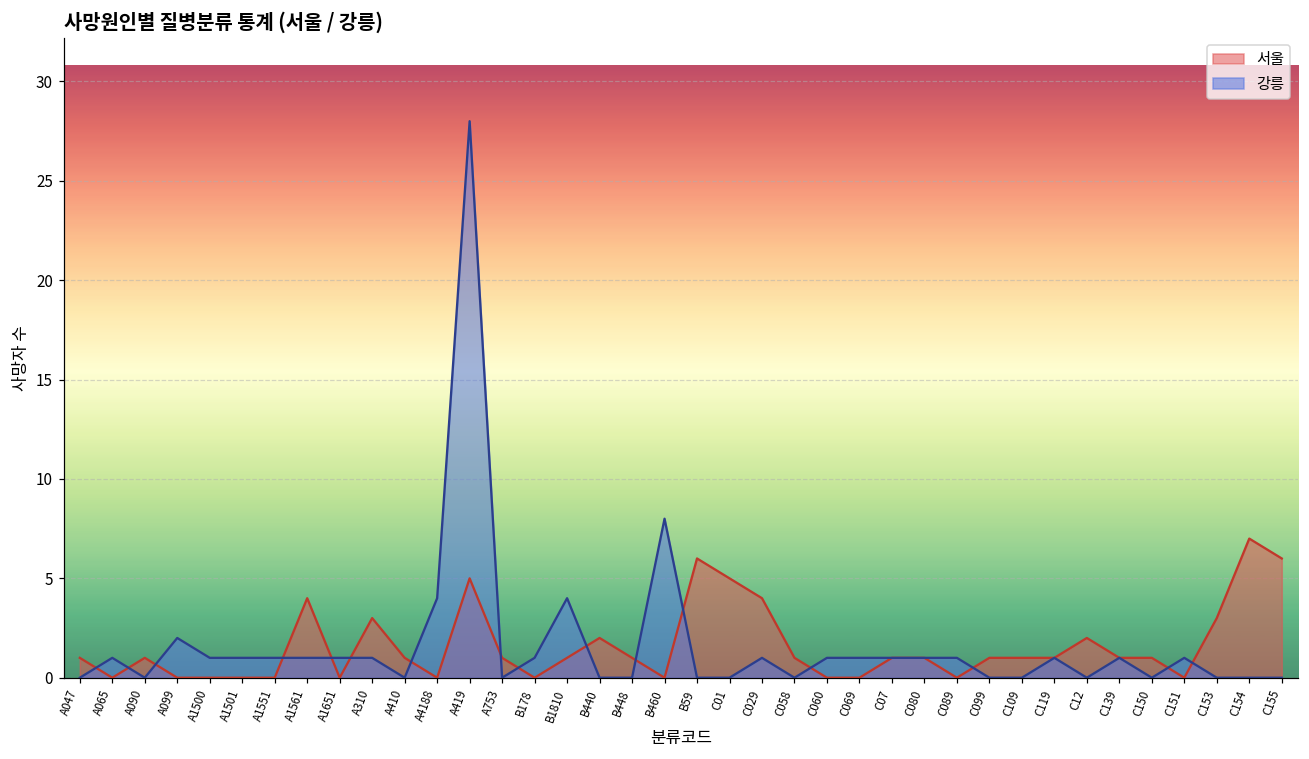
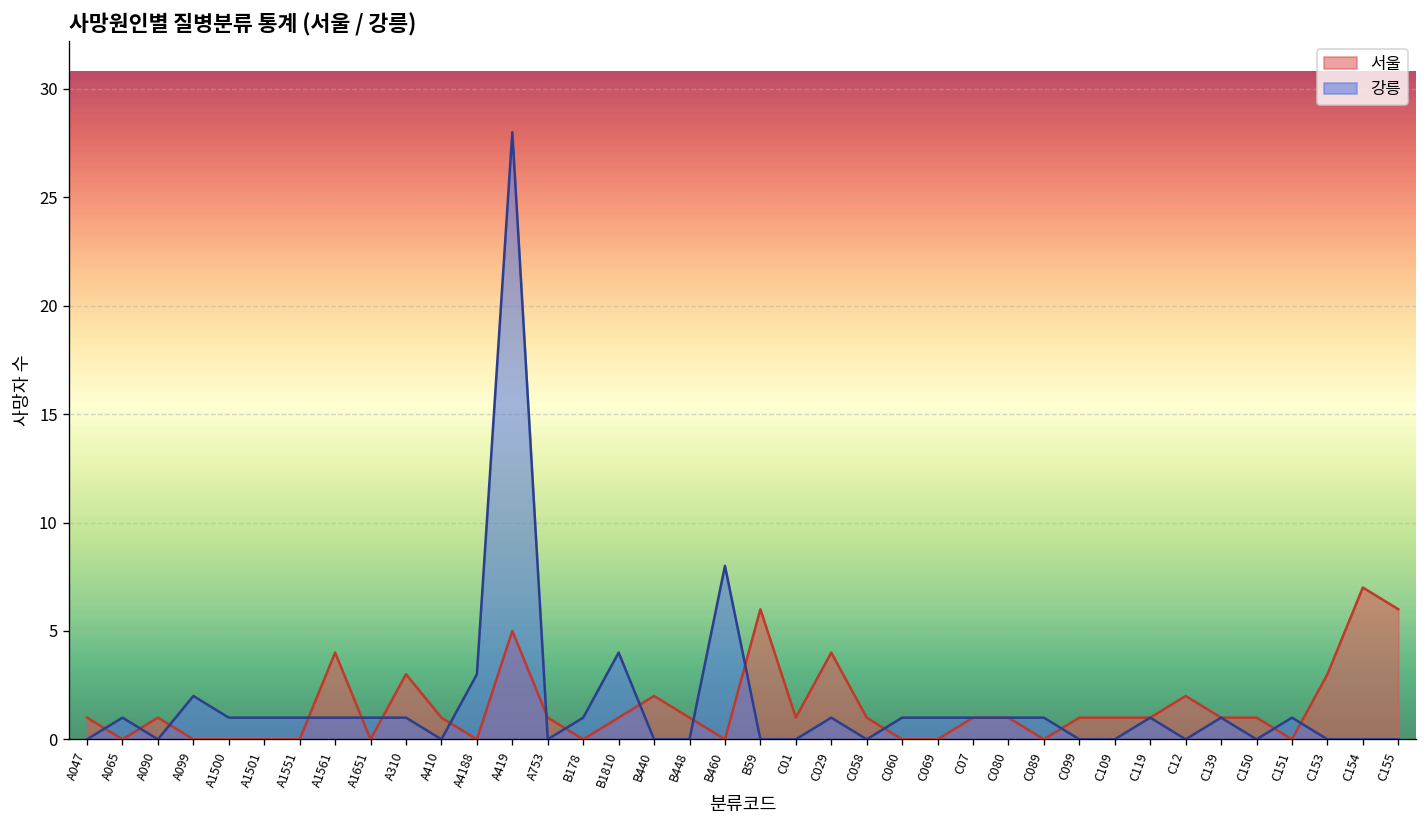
강릉, A4188: 4 -> 3
서울, C01: 5 -> 1
